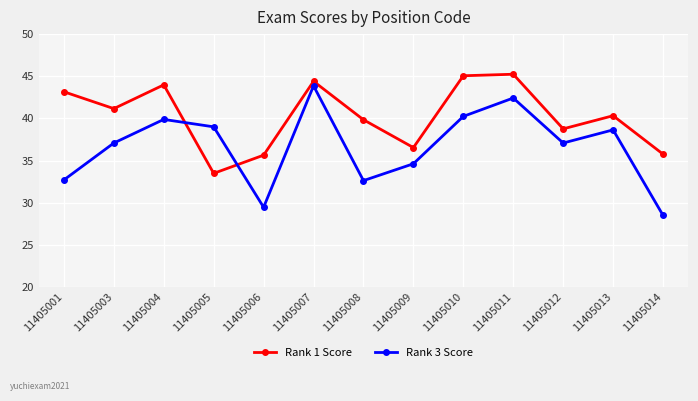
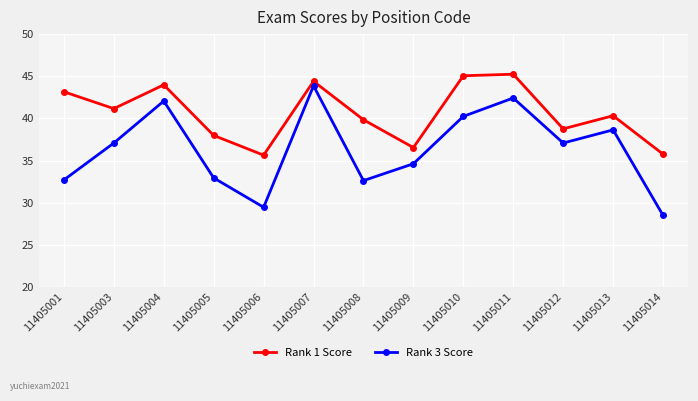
Rank 3 Score, 11405004: 40 -> 42
Rank 1 Score, 11405005: 33 -> 38
Rank 3 Score, 11405005: 39 -> 33
